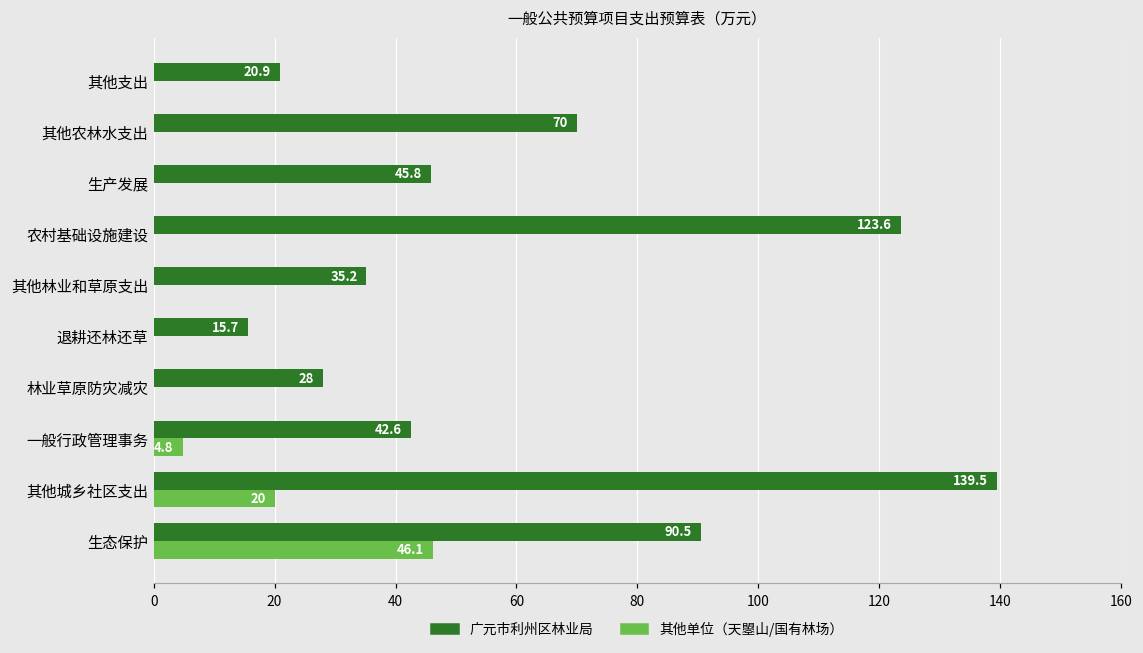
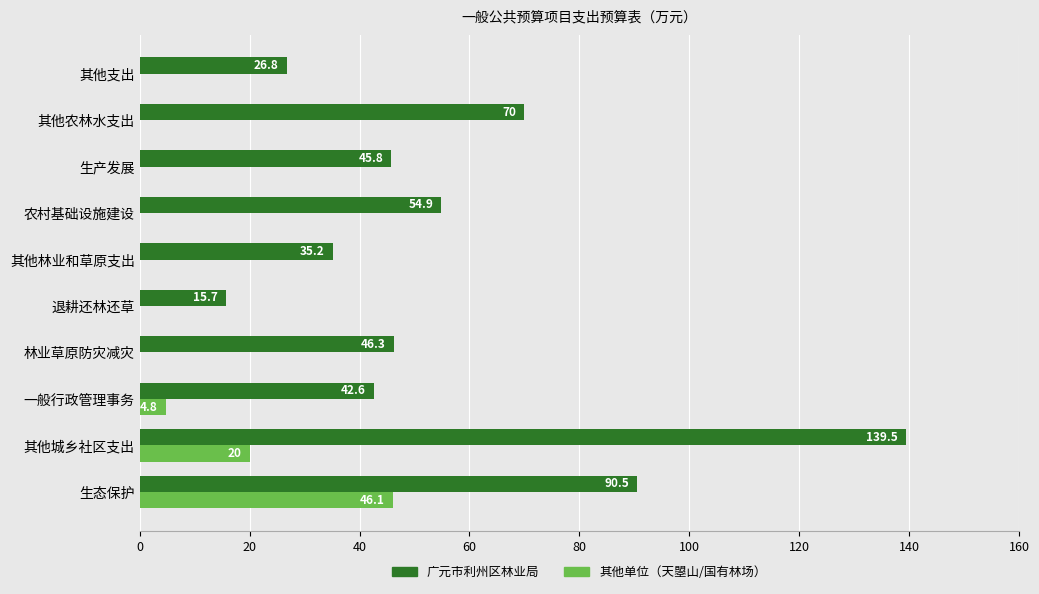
广元市利州区林业局, 其他支出: 20.9 -> 26.8
广元市利州区林业局, 农村基础设施建设: 123.6 -> 54.9
广元市利州区林业局, 林业草原防灾减灾: 28 -> 46.3
